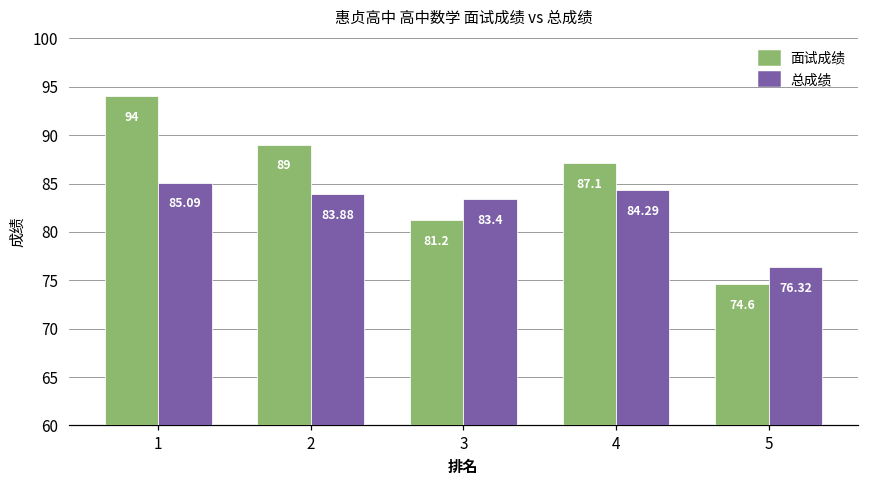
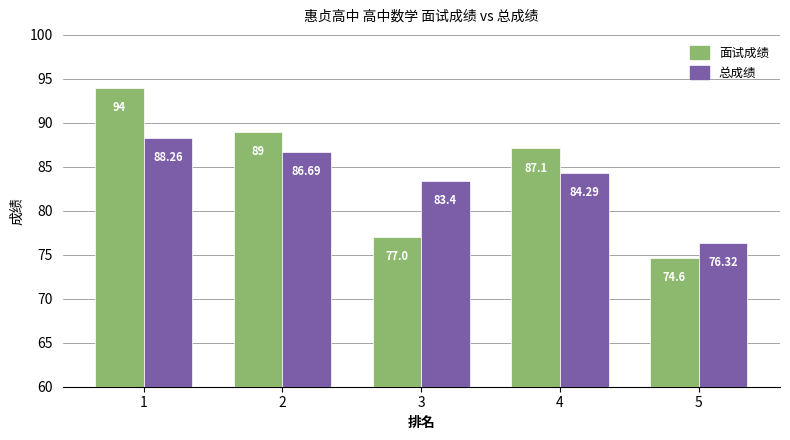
总成绩, 1: 85.09 -> 88.26
总成绩, 2: 83.88 -> 86.69
面试成绩, 3: 81.2 -> 77.0
